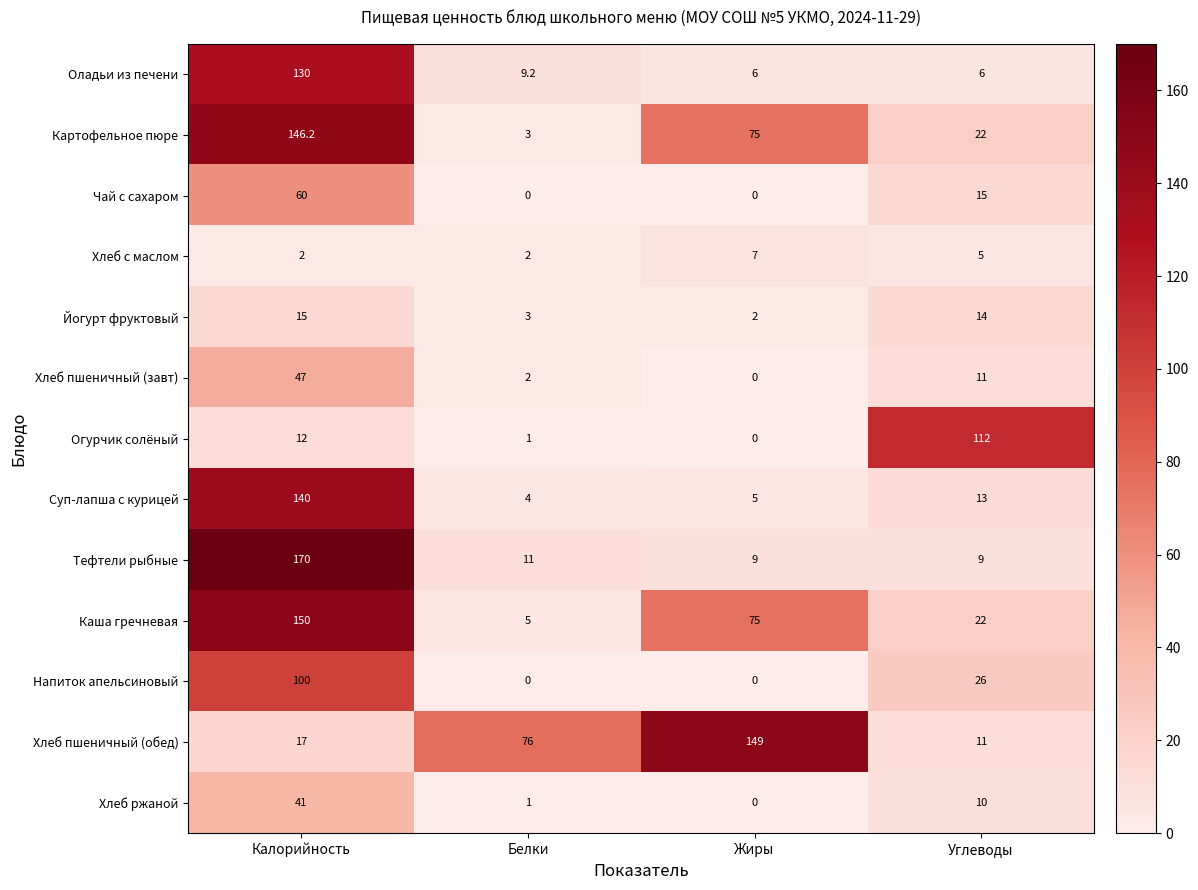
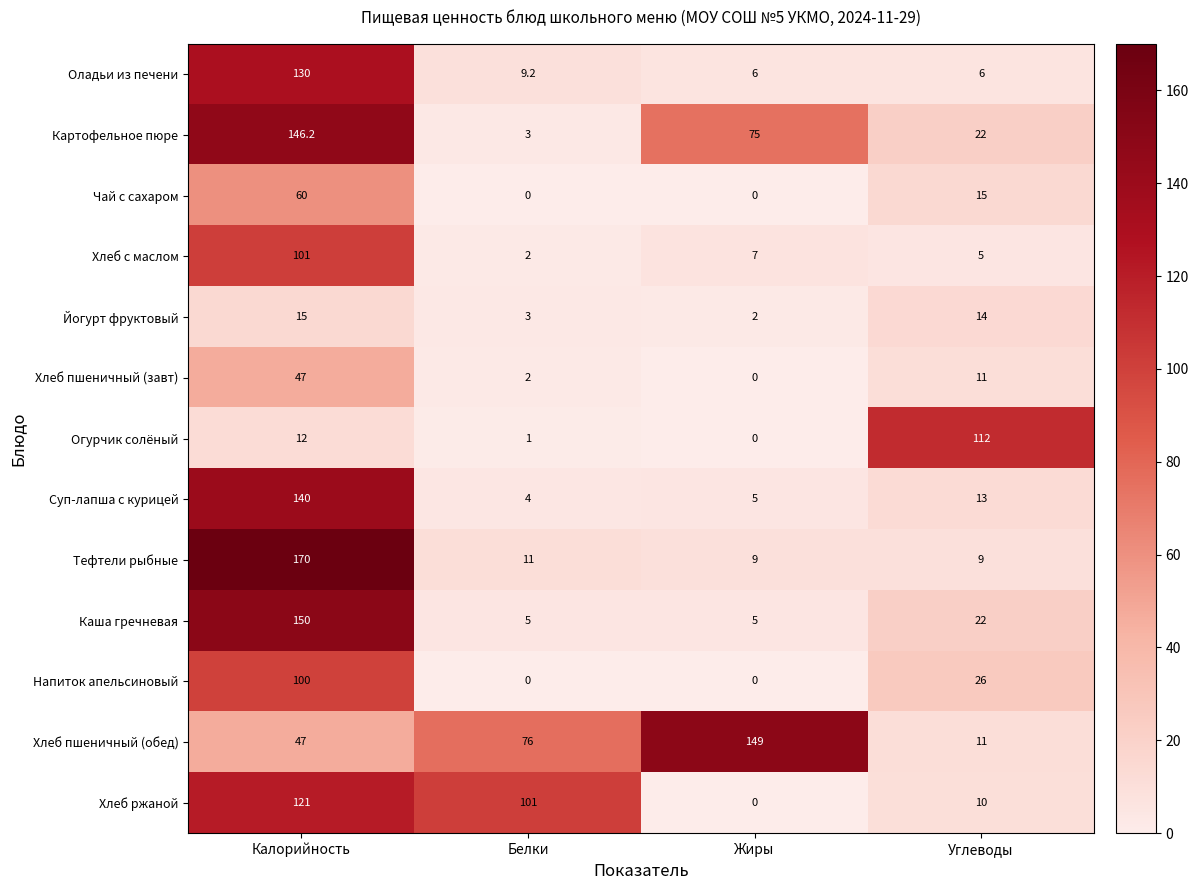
Хлеб с маслом, Калорийность: 2 -> 101
Каша гречневая, Жиры: 75 -> 5
Хлеб пшеничный (обед), Калорийность: 17 -> 47
Хлеб ржаной, Калорийность: 41 -> 121
Хлеб ржаной, Белки: 1 -> 101
